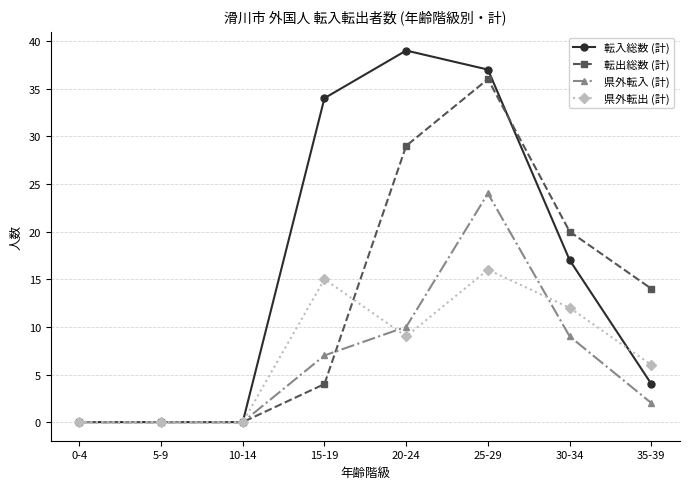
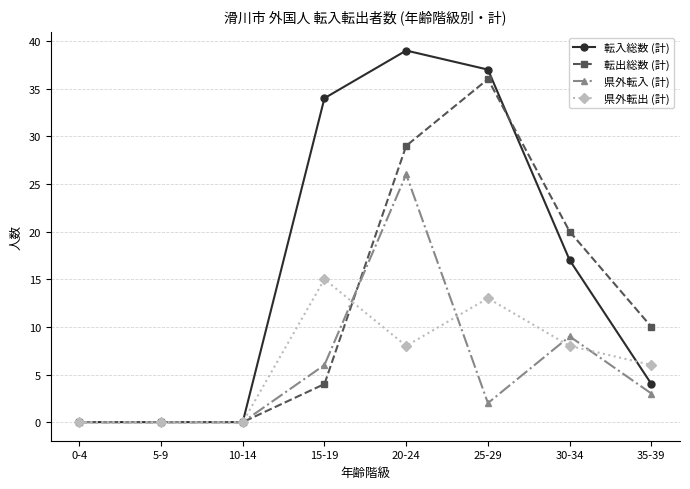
県外転入 (計), 15-19: 7 -> 6
県外転入 (計), 20-24: 10 -> 26
県外転出 (計), 20-24: 9 -> 8
県外転入 (計), 25-29: 24 -> 2
県外転出 (計), 25-29: 16 -> 13
県外転出 (計), 30-34: 12 -> 8
転出総数 (計), 35-39: 14 -> 10
県外転入 (計), 35-39: 2 -> 3
